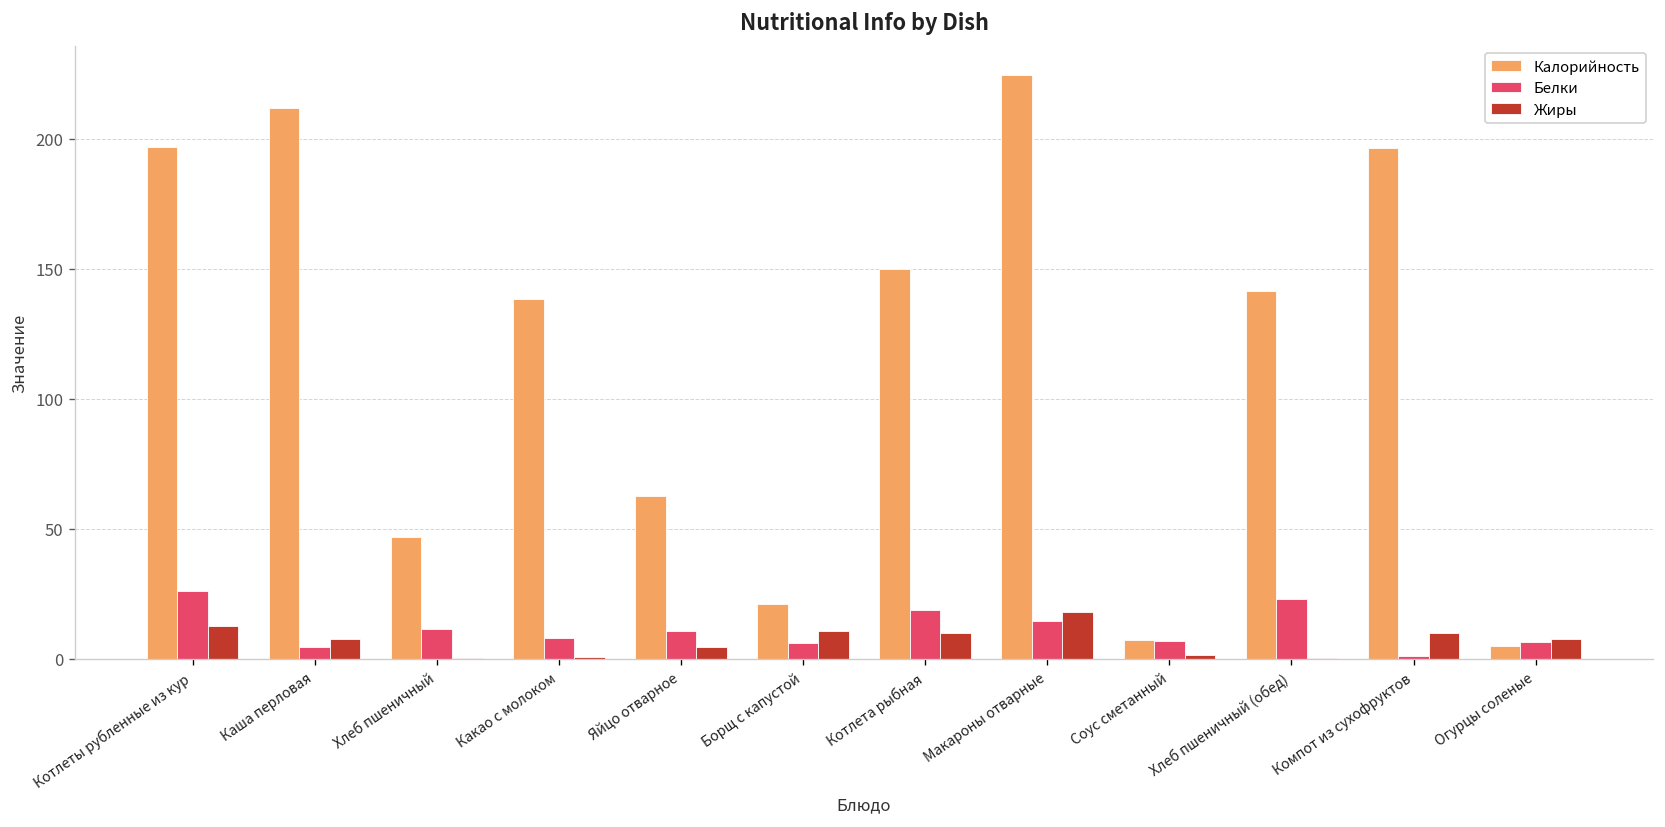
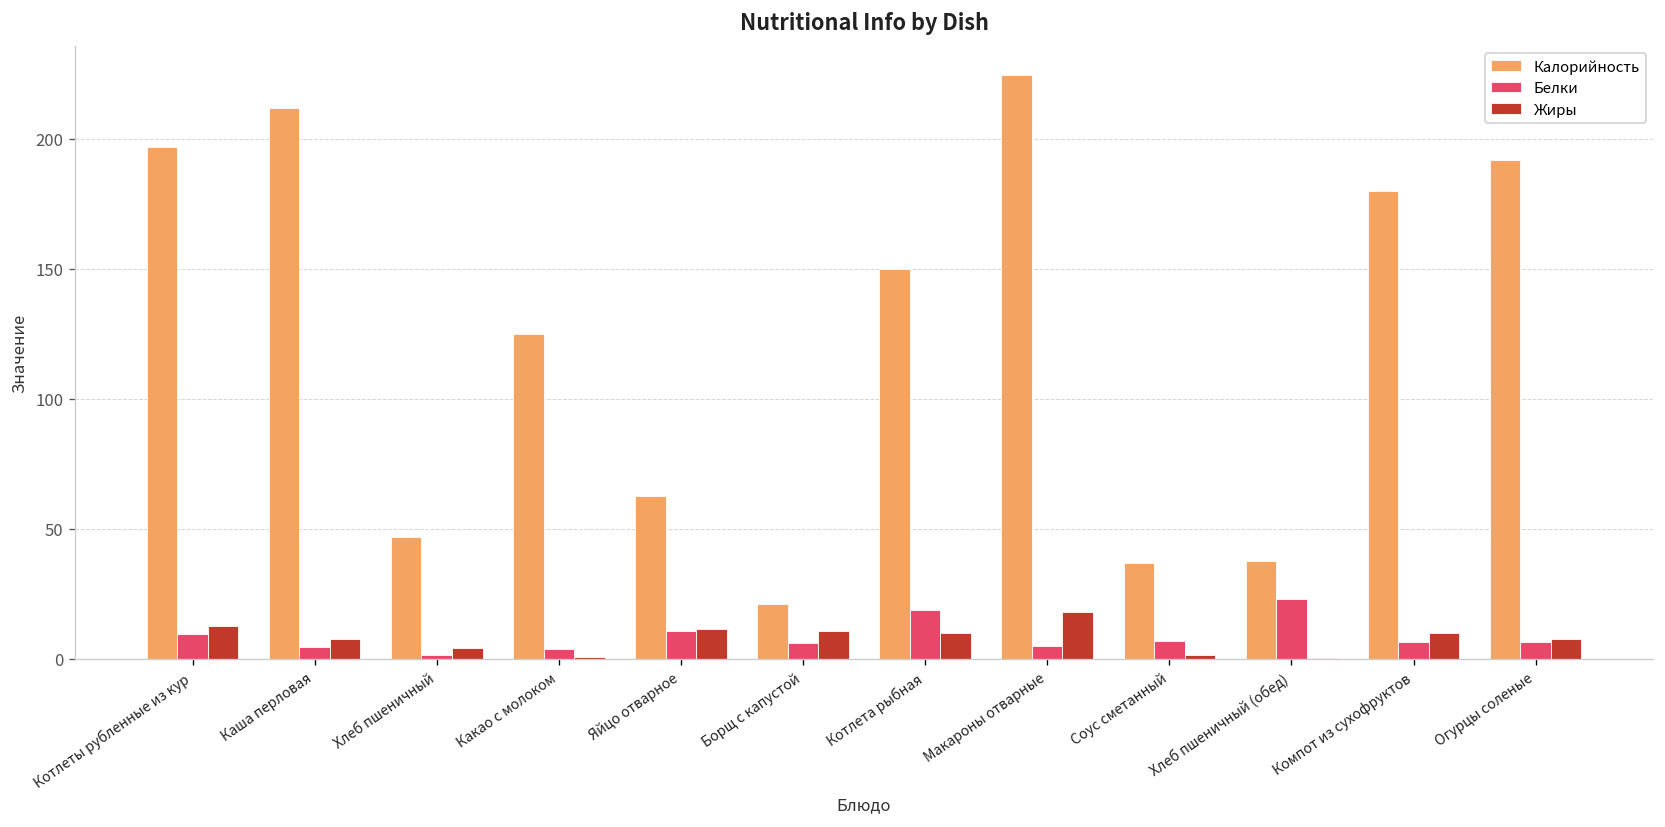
Белки, Котлеты рубленные из кур: 26 -> 10
Белки, Хлеб пшеничный: 12 -> 2
Жиры, Хлеб пшеничный: 0 -> 4
Калорийность, Какао с молоком: 138 -> 125
Белки, Какао с молоком: 8 -> 4
Жиры, Яйцо отварное: 5 -> 11
Белки, Макароны отварные: 15 -> 5
Калорийность, Соус сметанный: 7 -> 37
Калорийность, Хлеб пшеничный (обед): 142 -> 38
Калорийность, Компот из сухофруктов: 196 -> 180
Белки, Компот из сухофруктов: 1 -> 6
Калорийность, Огурцы соленые: 5 -> 192
